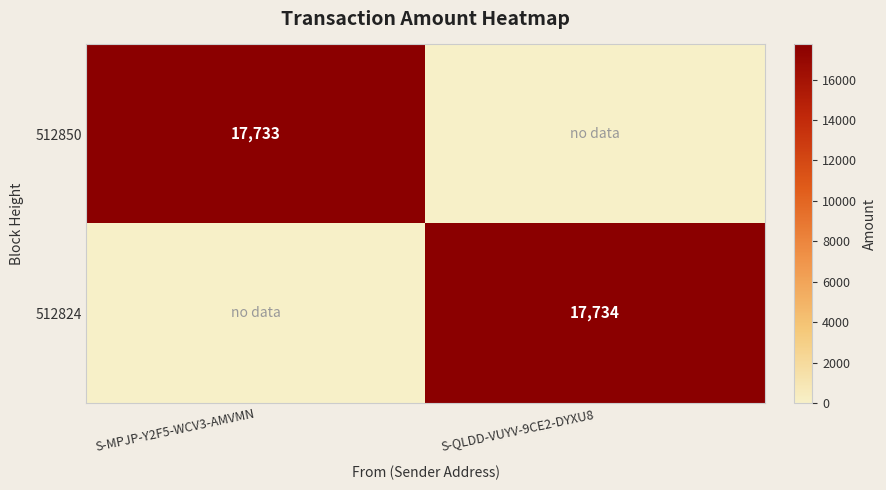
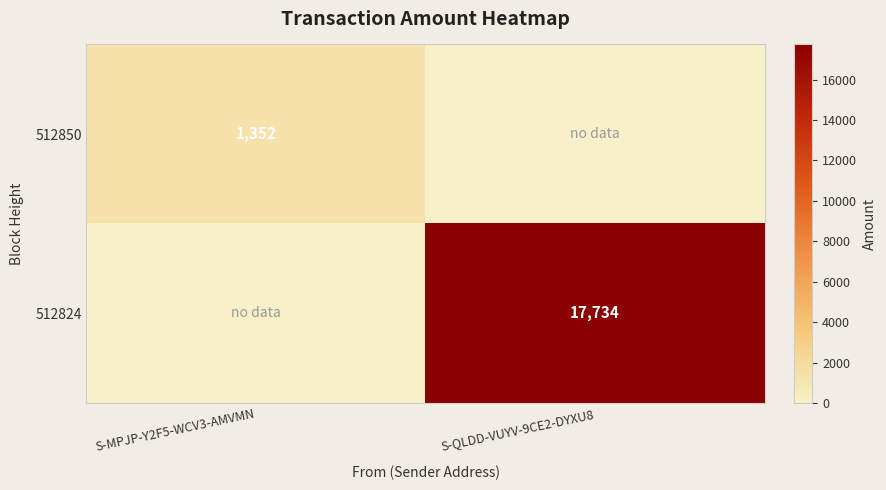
512850, S-MPJP-Y2F5-WCV3-AMVMN: 17,733 -> 1,352
